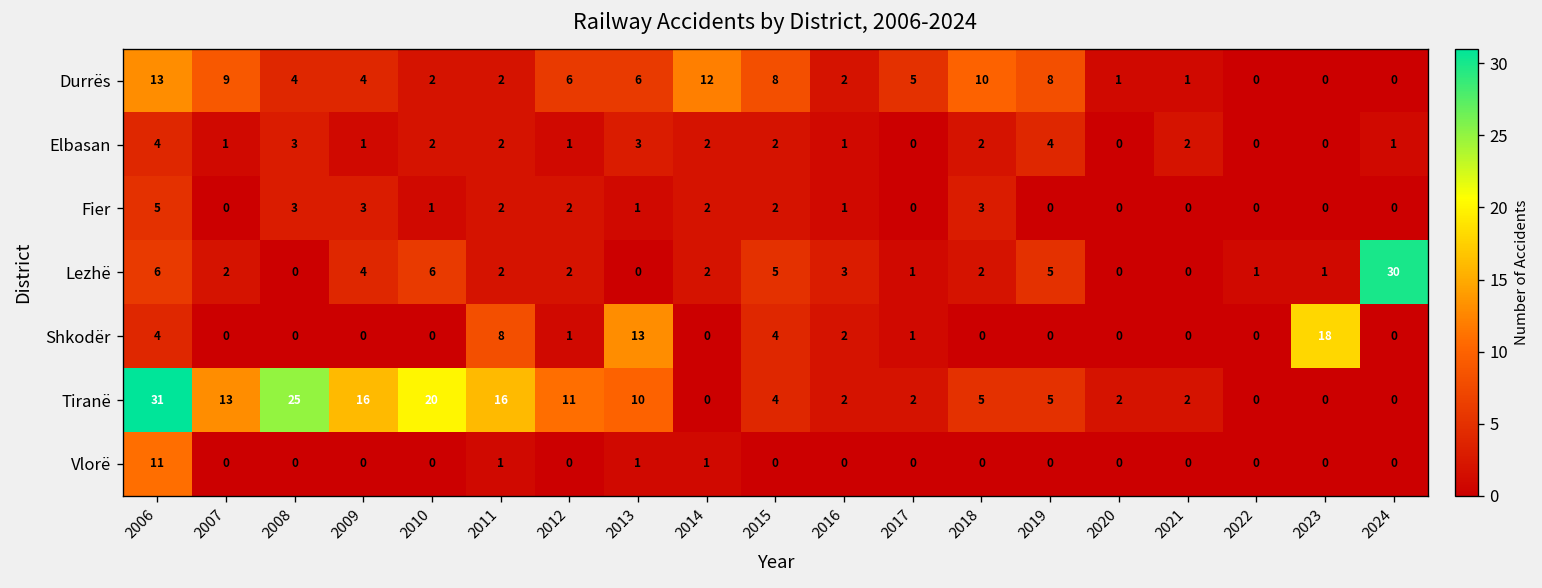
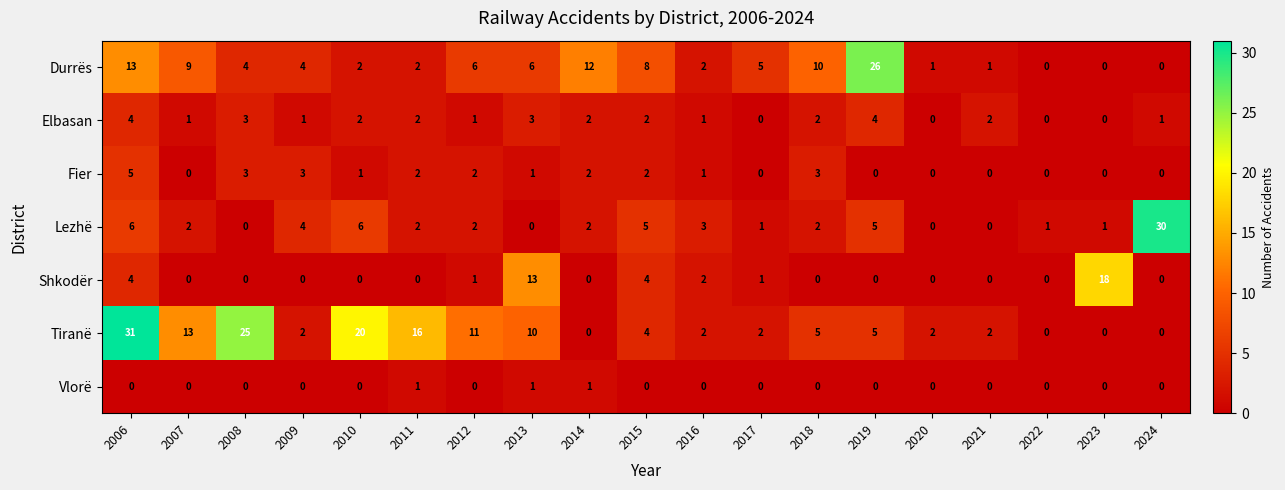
Durrës, 2019: 8 -> 26
Shkodër, 2011: 8 -> 0
Tiranë, 2009: 16 -> 2
Vlorë, 2006: 11 -> 0
